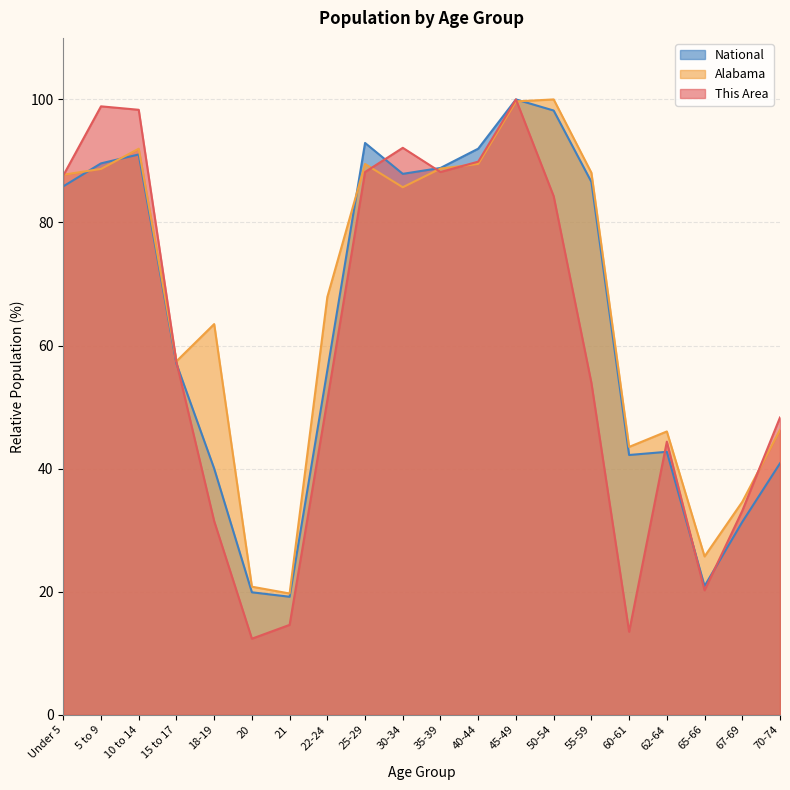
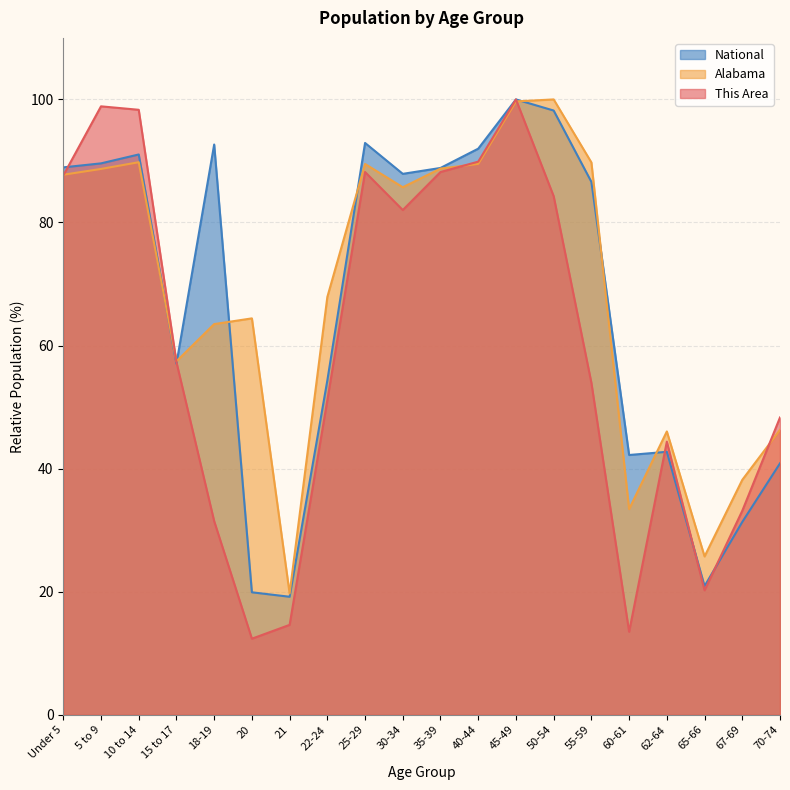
National, Under 5: 86 -> 89
Alabama, 10 to 14: 92 -> 90
National, 18-19: 40 -> 93
Alabama, 20: 21 -> 64
National, 22-24: 56 -> 54
This Area, 30-34: 92 -> 82
Alabama, 55-59: 88 -> 90
Alabama, 60-61: 44 -> 33
Alabama, 67-69: 35 -> 38
